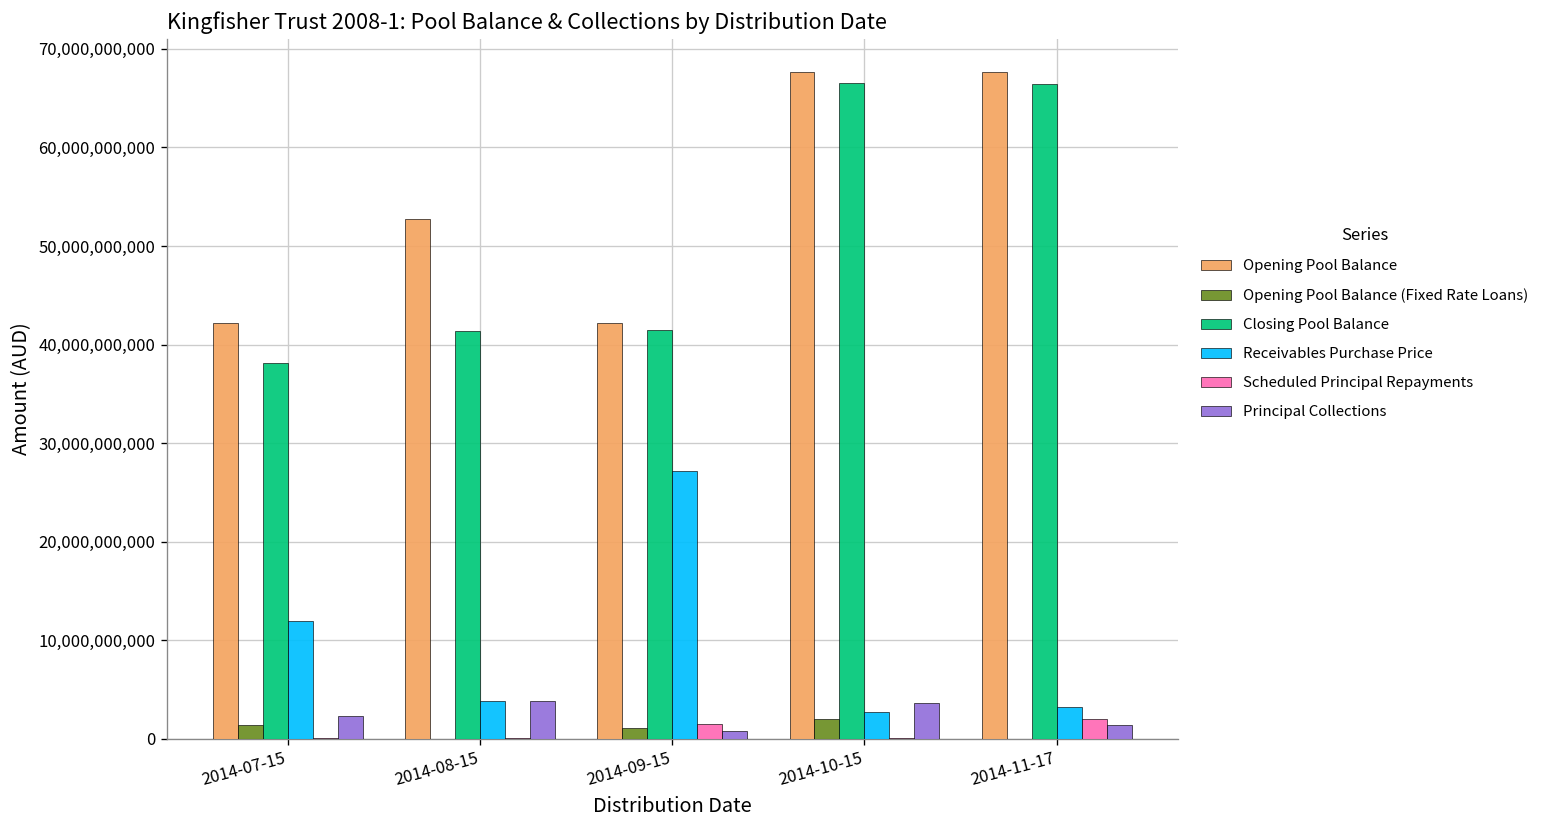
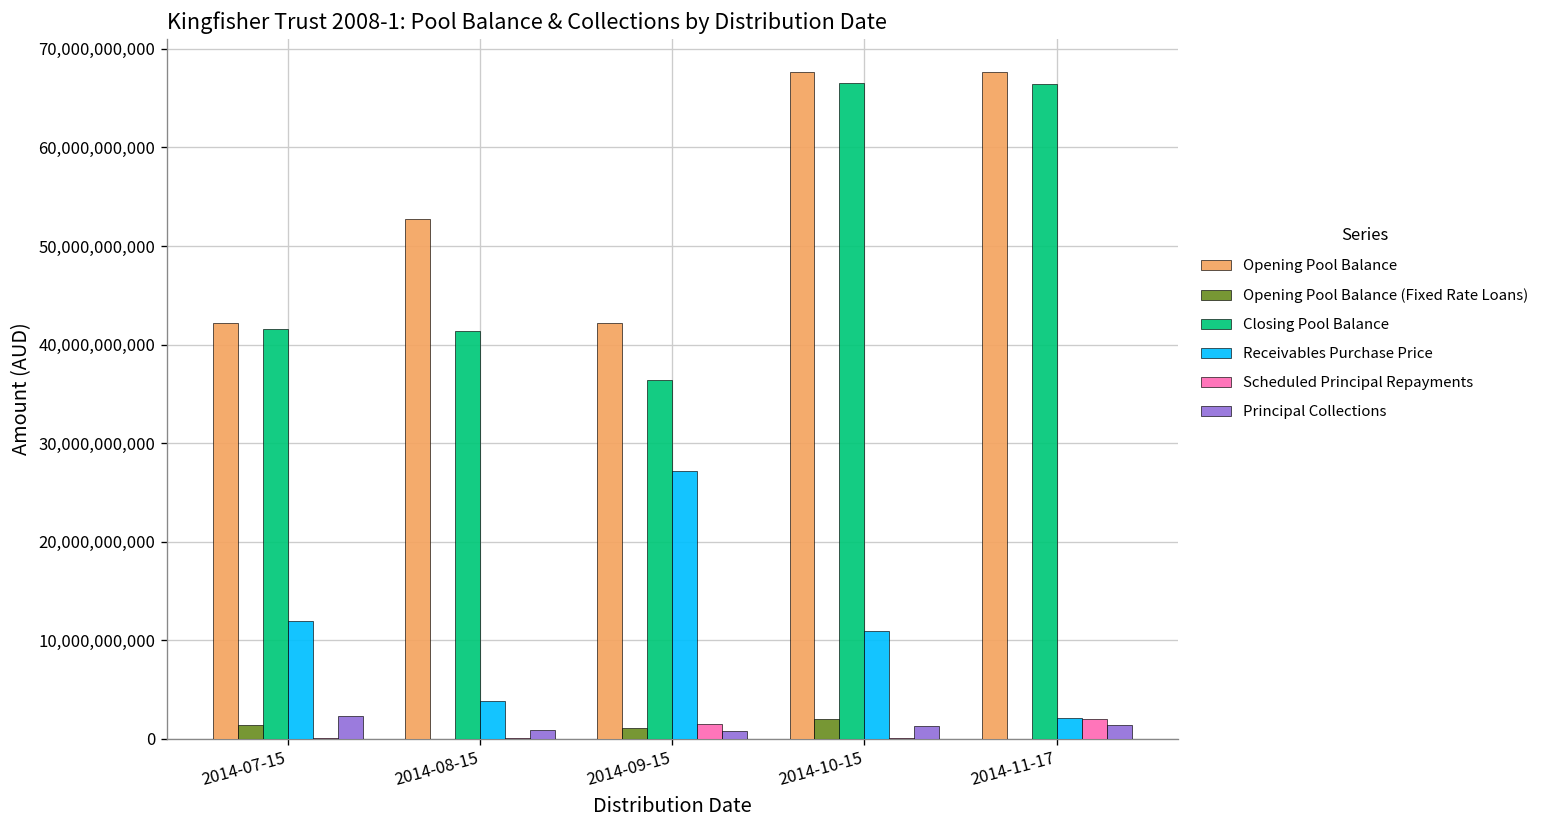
Closing Pool Balance, 2014-07-15: 38,000,000,000 -> 42,000,000,000
Principal Collections, 2014-08-15: 4,000,000,000 -> 1,000,000,000
Closing Pool Balance, 2014-09-15: 41,000,000,000 -> 36,000,000,000
Receivables Purchase Price, 2014-10-15: 3,000,000,000 -> 11,000,000,000
Principal Collections, 2014-10-15: 4,000,000,000 -> 1,000,000,000
Receivables Purchase Price, 2014-11-17: 3,000,000,000 -> 2,000,000,000
